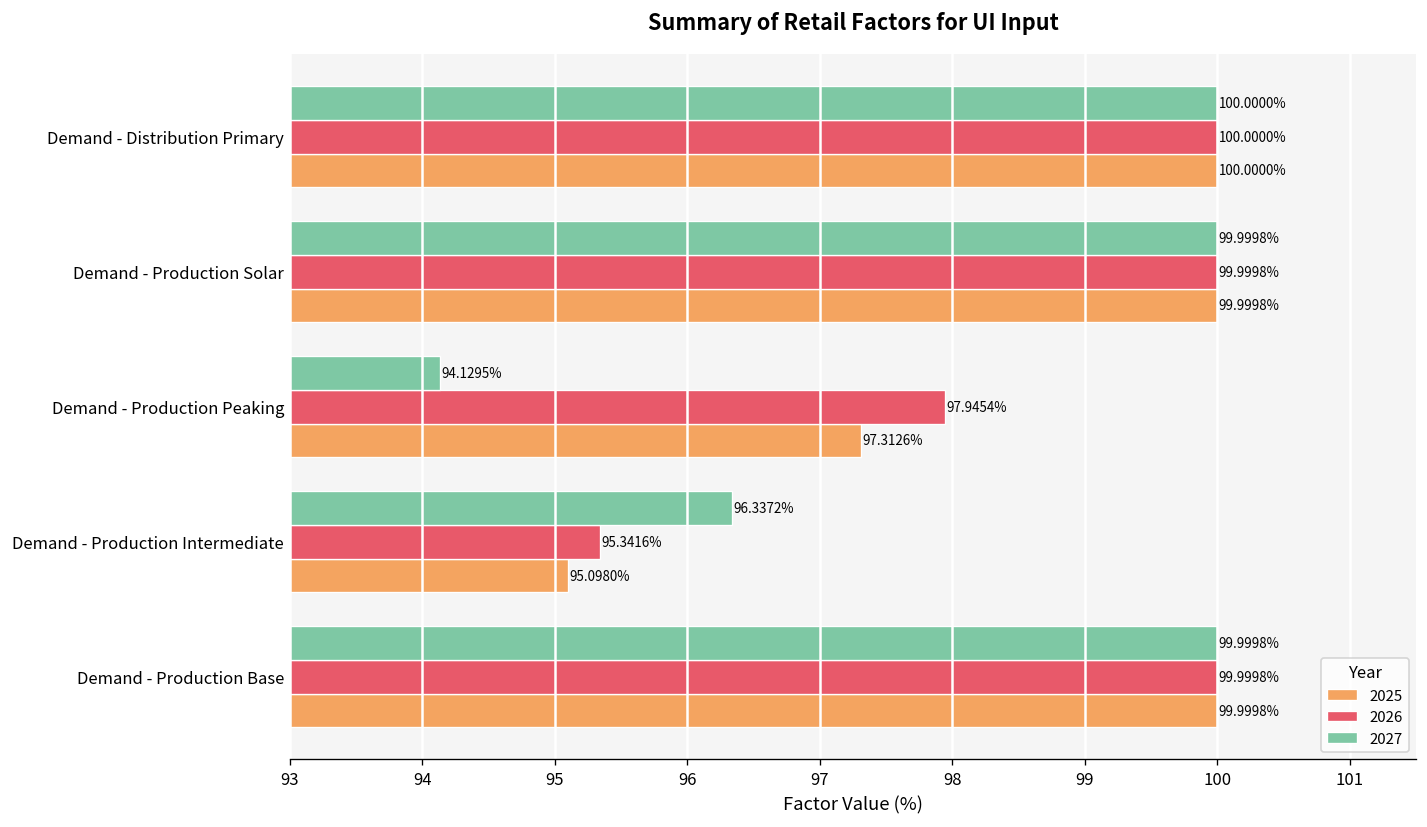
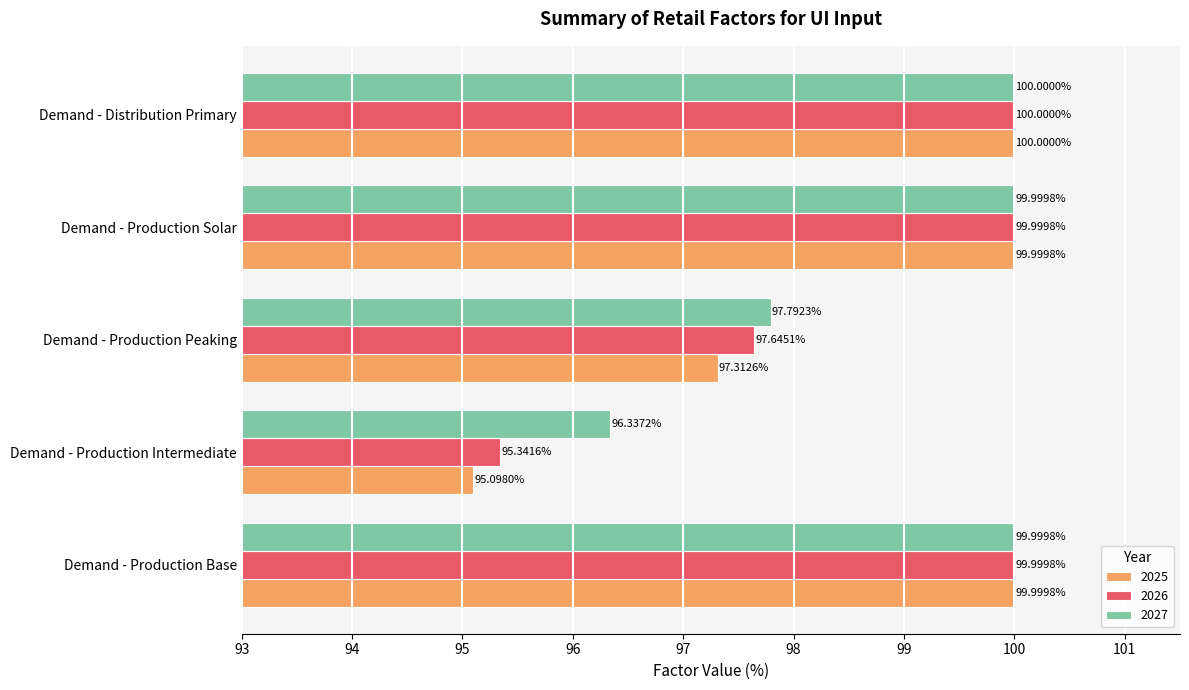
2027, Demand - Production Peaking: 94.1295% -> 97.7923%
2026, Demand - Production Peaking: 97.9454% -> 97.6451%
